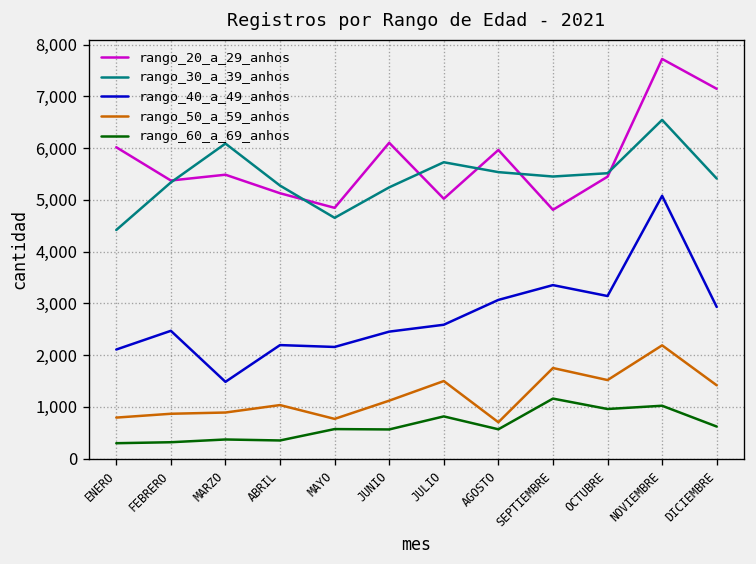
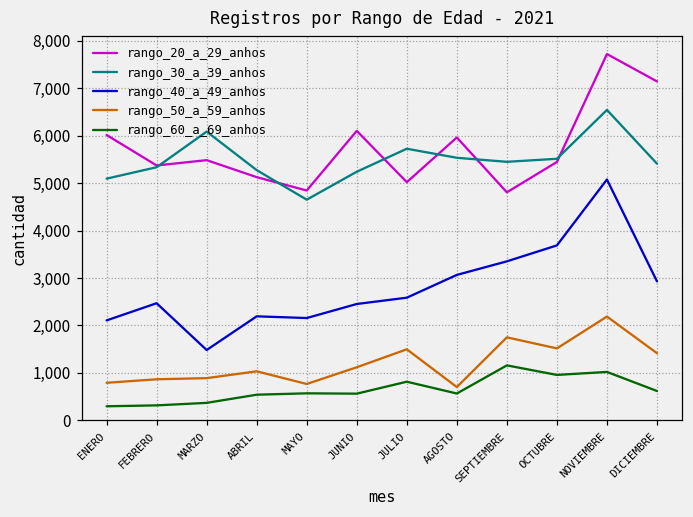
rango_30_a_39_anhos, ENERO: 4,400 -> 5,100
rango_60_a_69_anhos, ABRIL: 300 -> 500
rango_40_a_49_anhos, OCTUBRE: 3,100 -> 3,700
